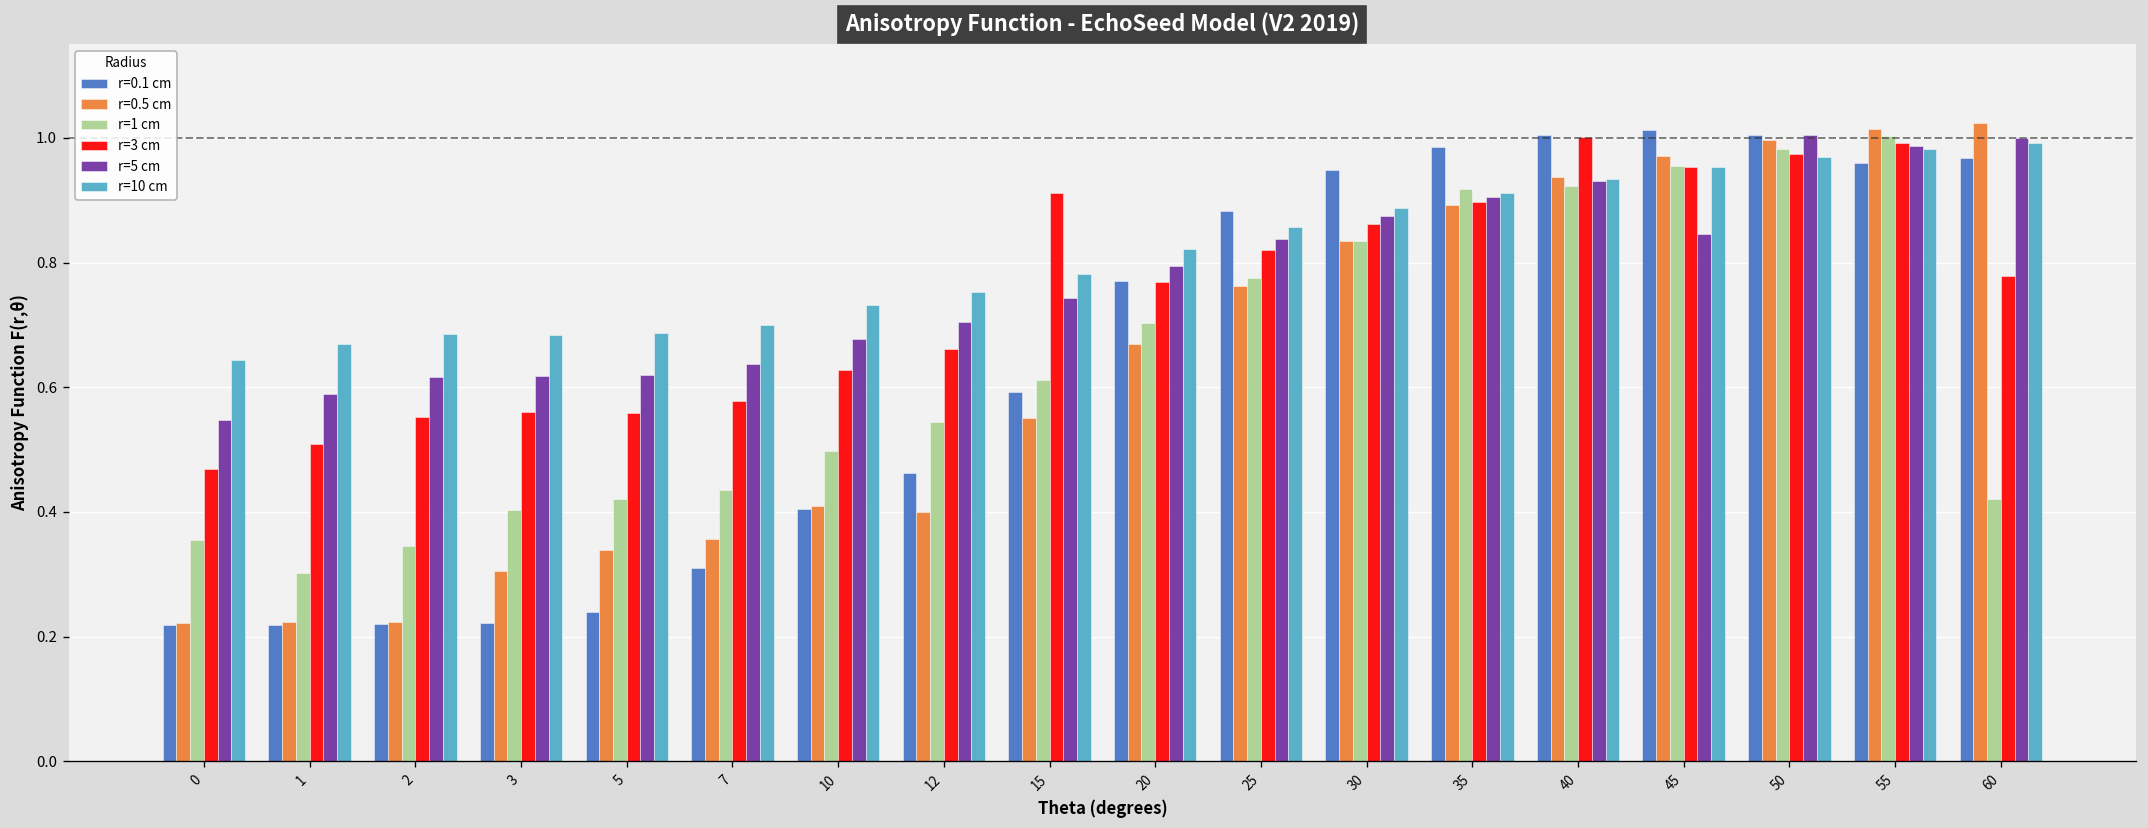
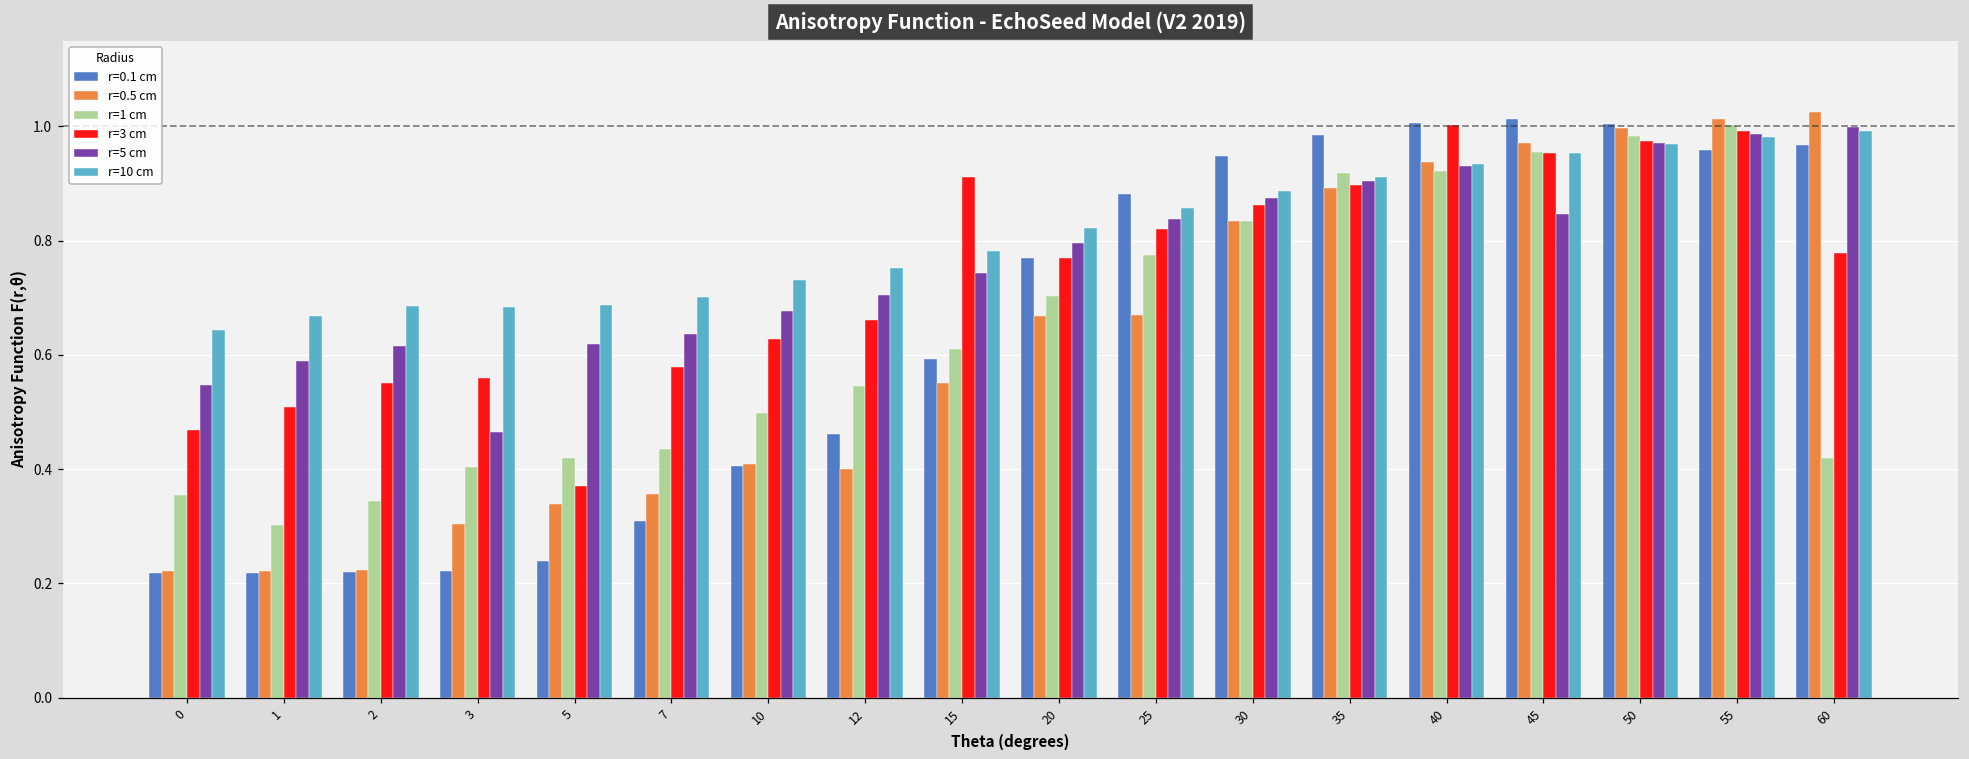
r=5 cm, 3: 0.62 -> 0.46
r=3 cm, 5: 0.56 -> 0.37
r=0.5 cm, 25: 0.76 -> 0.67
r=5 cm, 50: 1.01 -> 0.97
